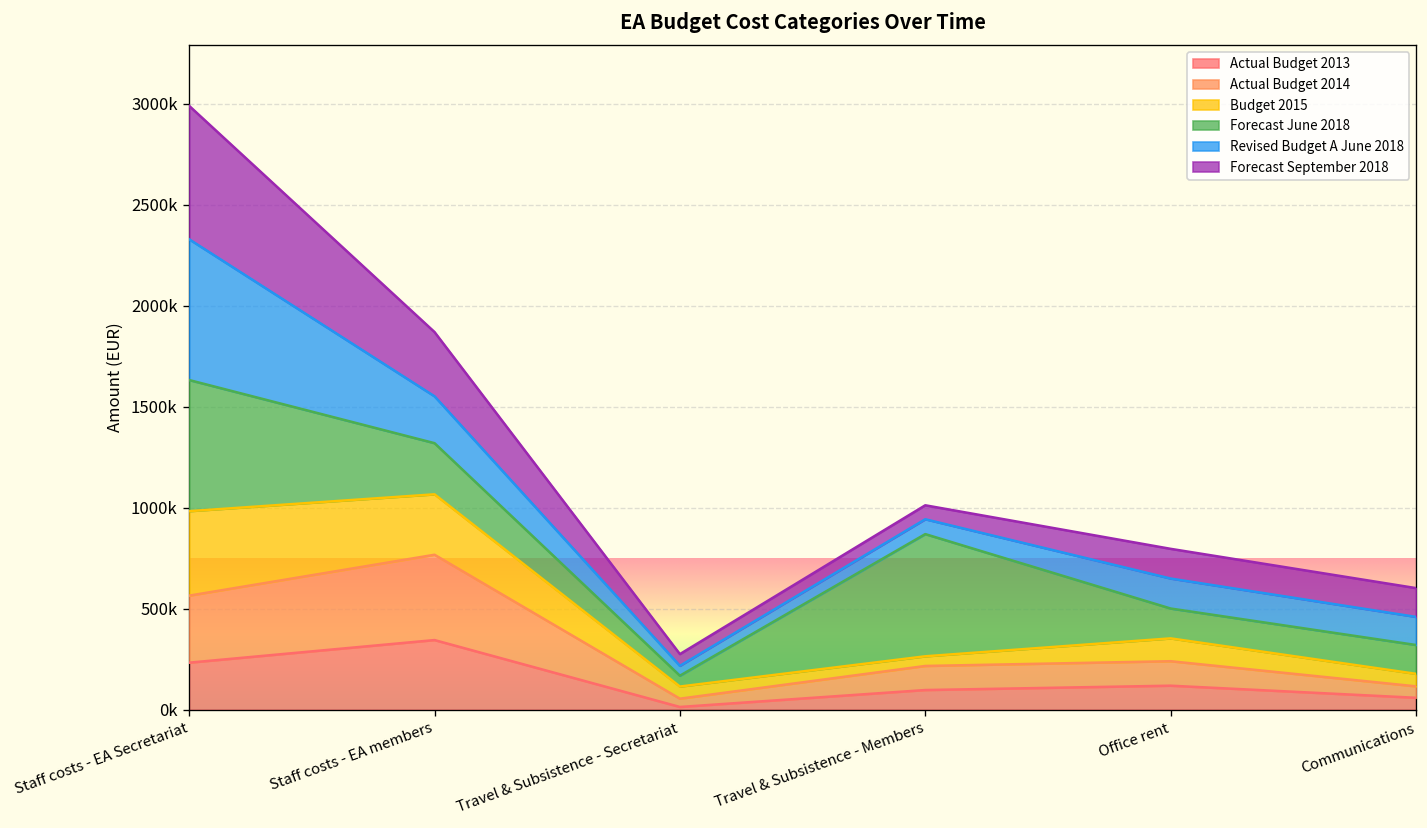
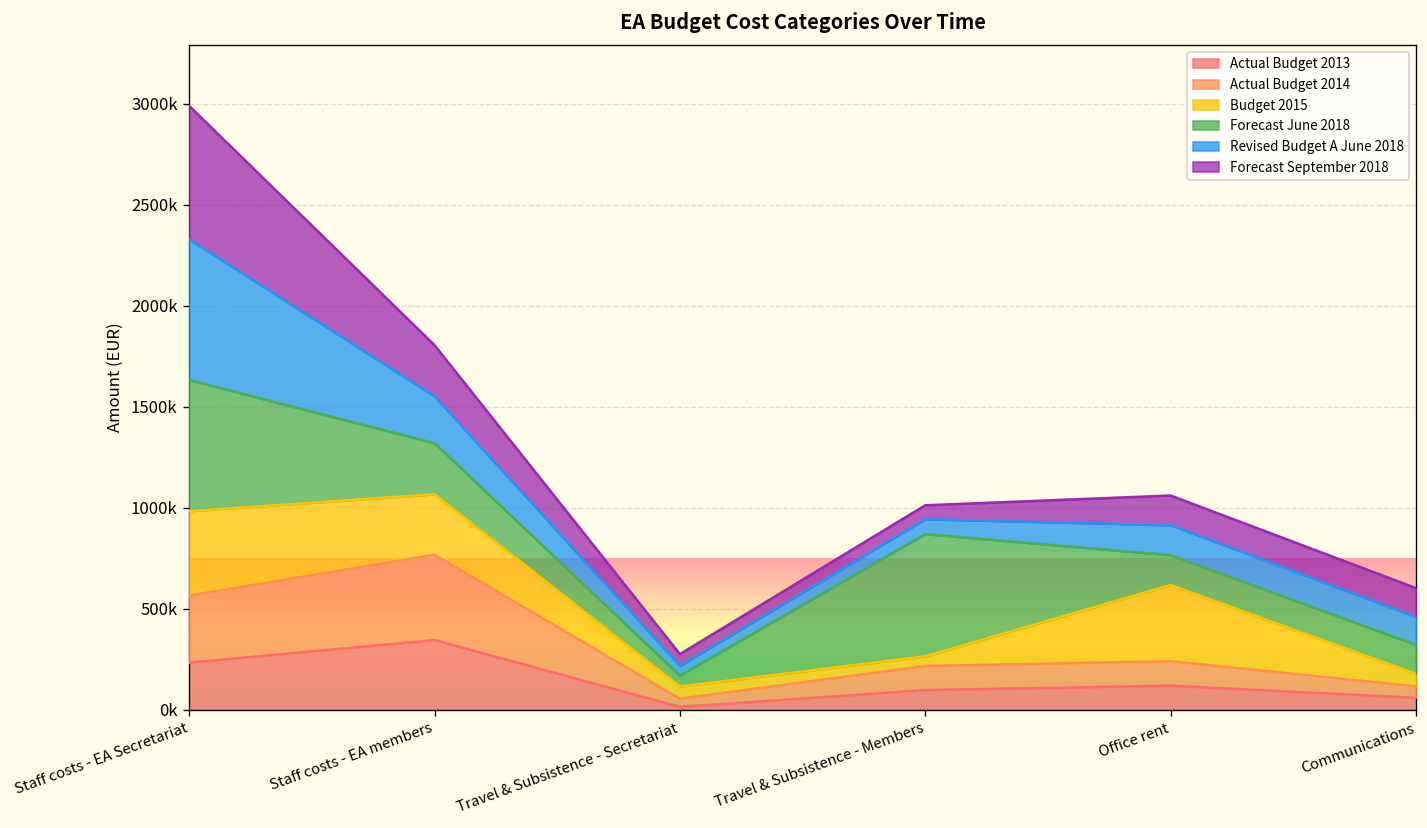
Forecast September 2018, Staff costs - EA members: 320000 -> 250000
Budget 2015, Office rent: 110000 -> 380000
